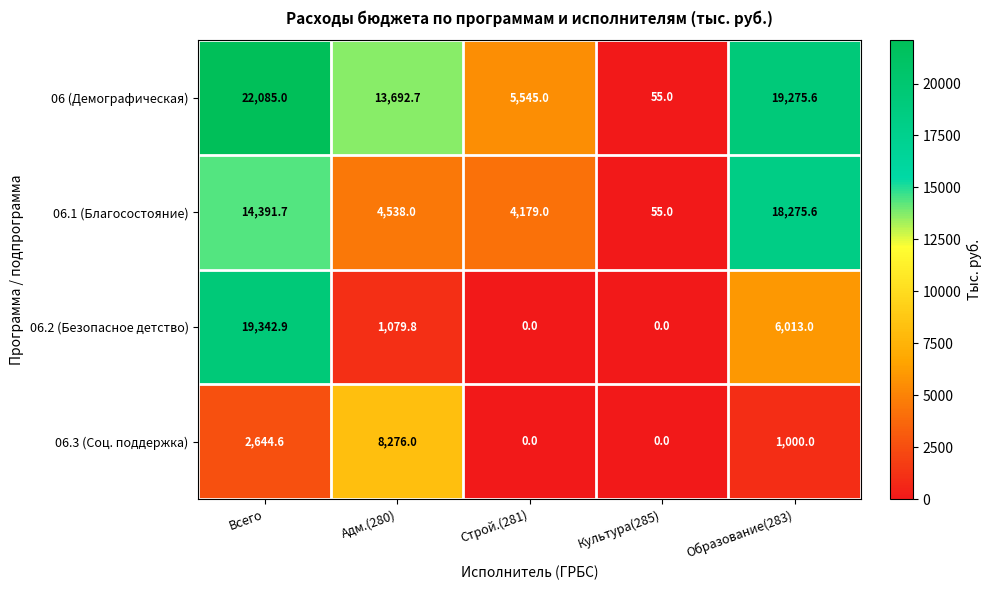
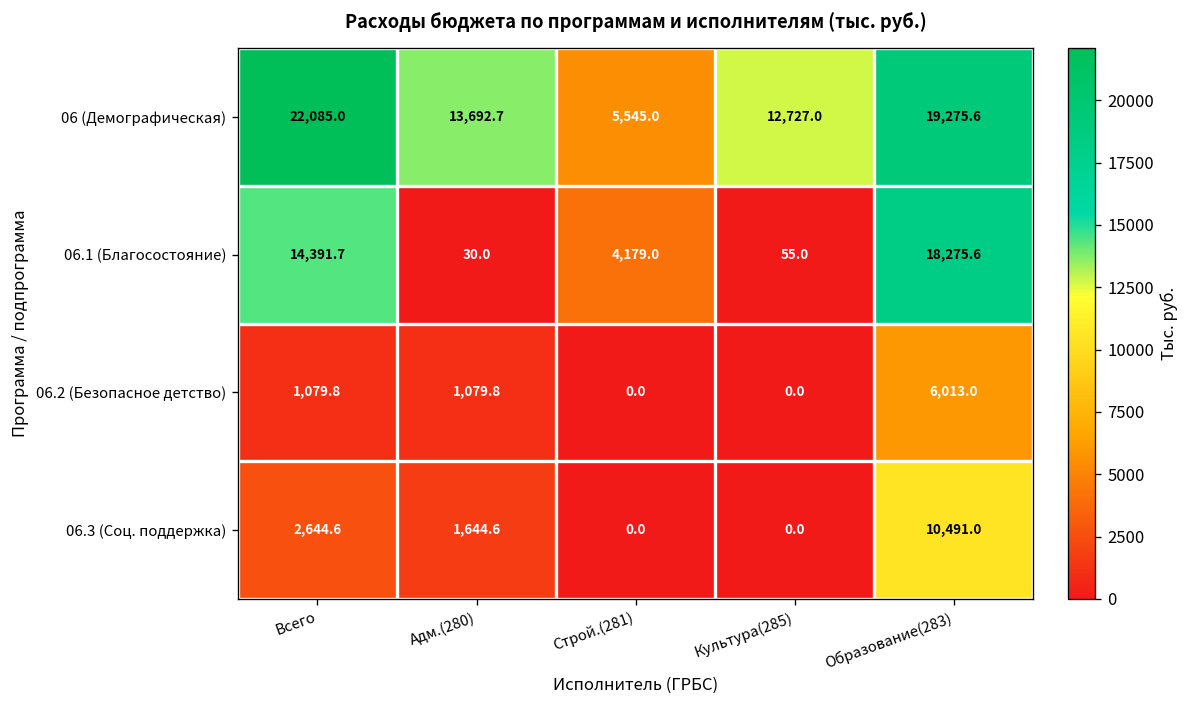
06 (Демографическая), Культура(285): 55.0 -> 12,727.0
06.1 (Благосостояние), Адм.(280): 4,538.0 -> 30.0
06.2 (Безопасное детство), Всего: 19,342.9 -> 1,079.8
06.3 (Соц. поддержка), Адм.(280): 8,276.0 -> 1,644.6
06.3 (Соц. поддержка), Образование(283): 1,000.0 -> 10,491.0
